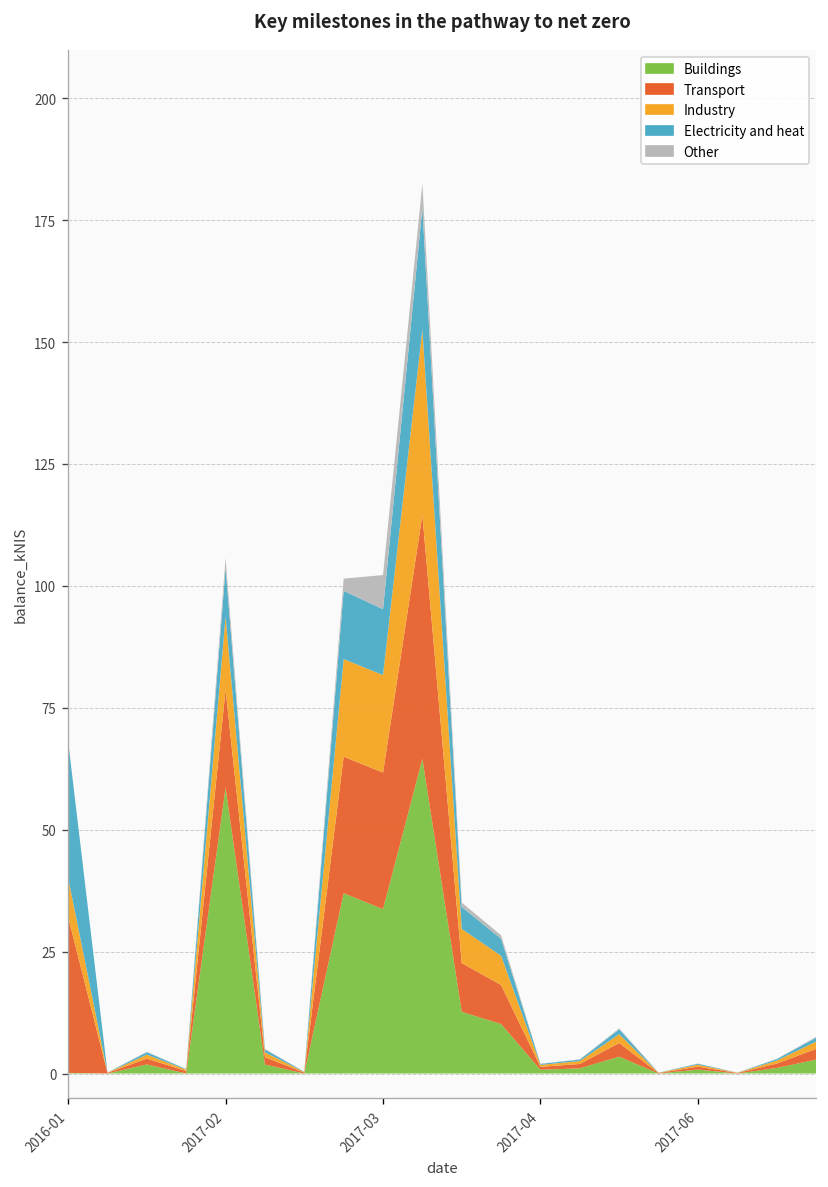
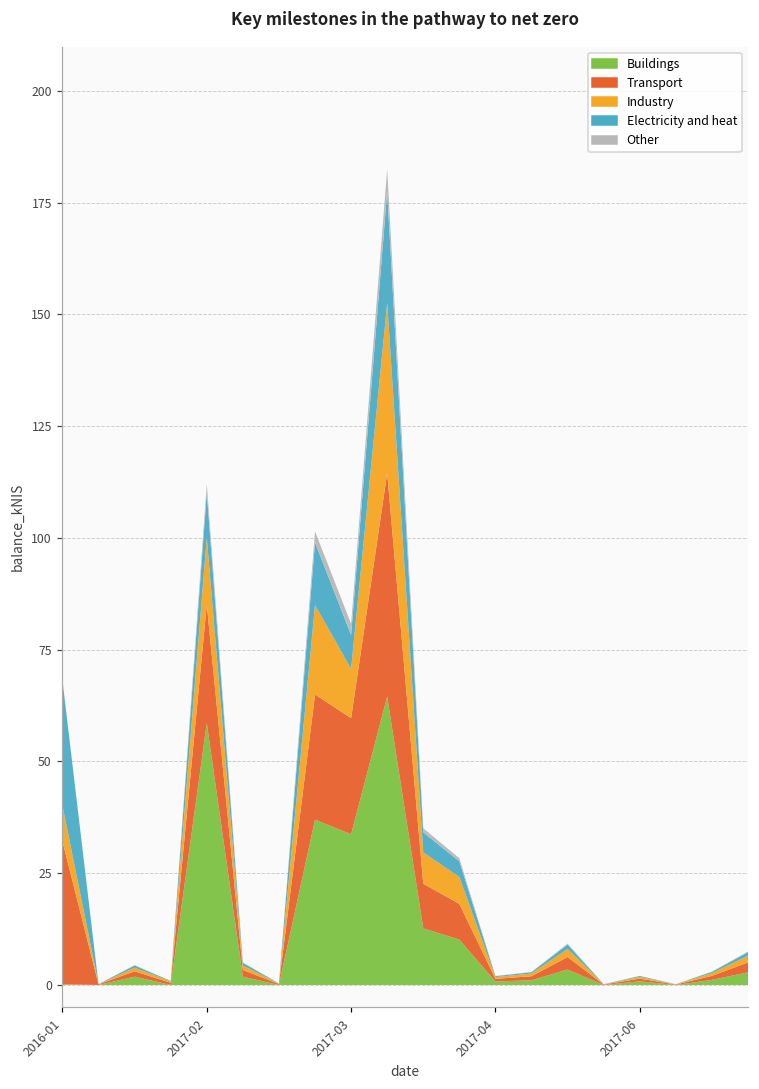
Transport, 2017-02: 20 -> 26
Transport, 2017-03: 28 -> 26
Industry, 2017-03: 20 -> 11
Electricity and heat, 2017-03: 14 -> 8
Other, 2017-03: 7 -> 3
